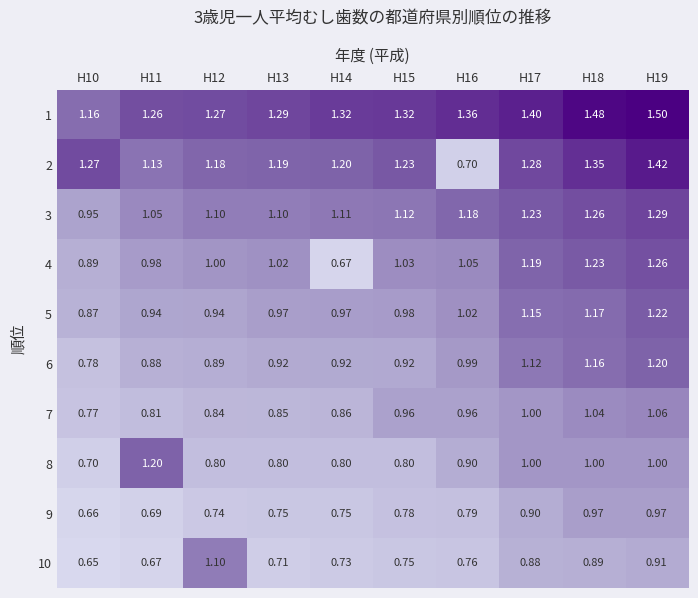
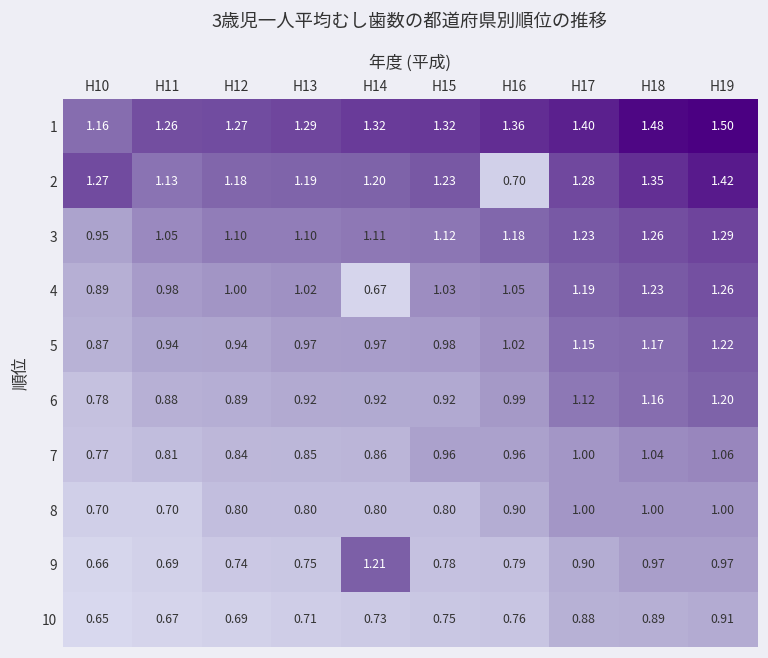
8, H11: 1.20 -> 0.70
9, H14: 0.75 -> 1.21
10, H12: 1.10 -> 0.69
